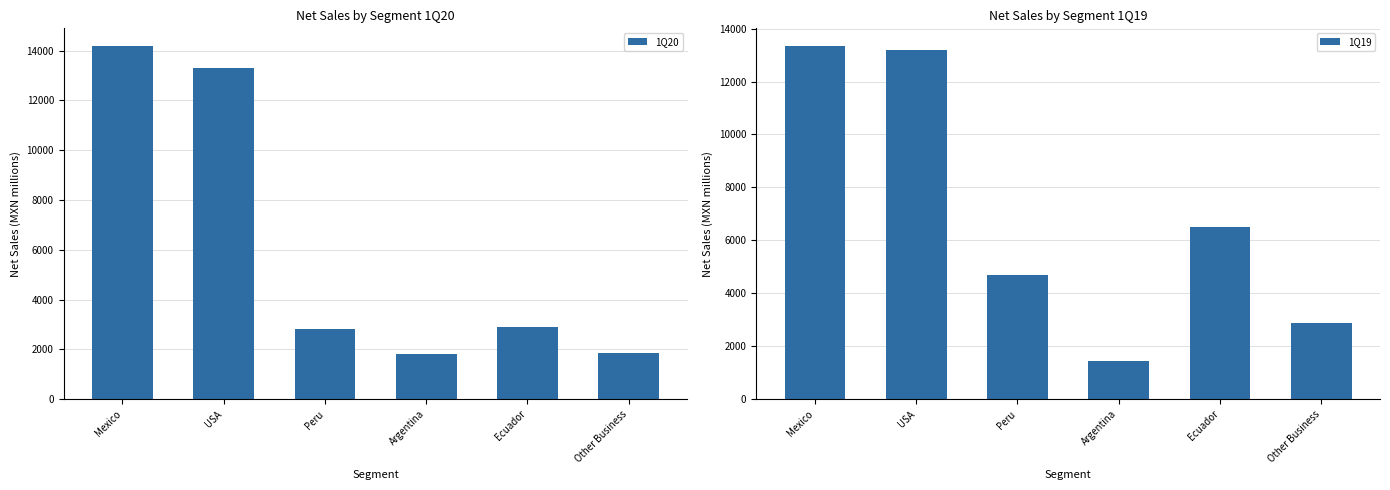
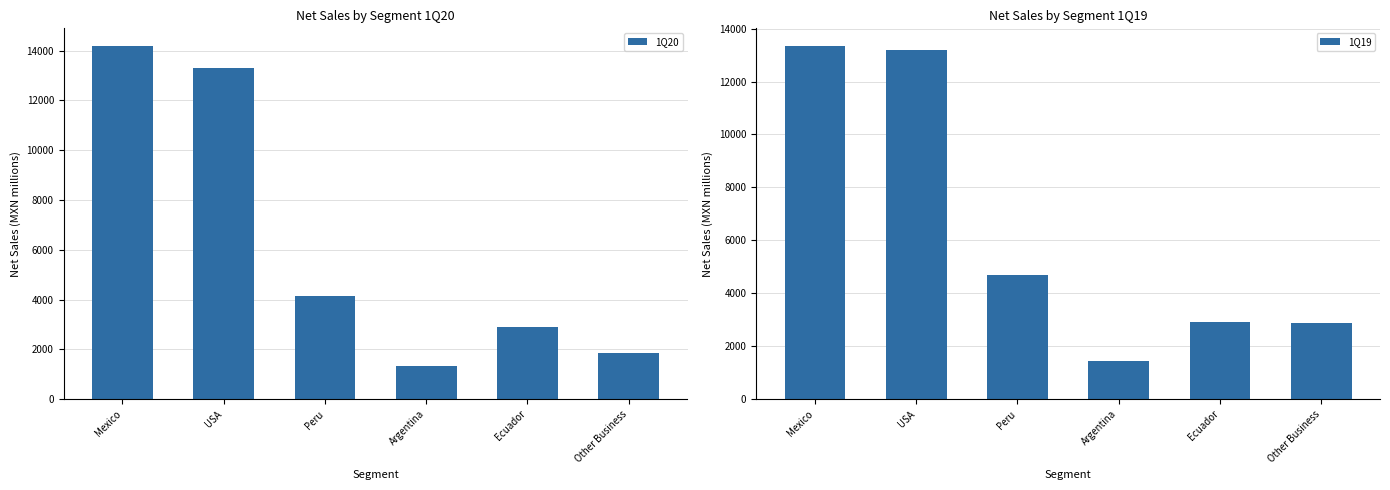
Net Sales by Segment 1Q20, Peru: 2800 -> 4200
Net Sales by Segment 1Q20, Argentina: 1800 -> 1300
Net Sales by Segment 1Q19, Ecuador: 6500 -> 2900
